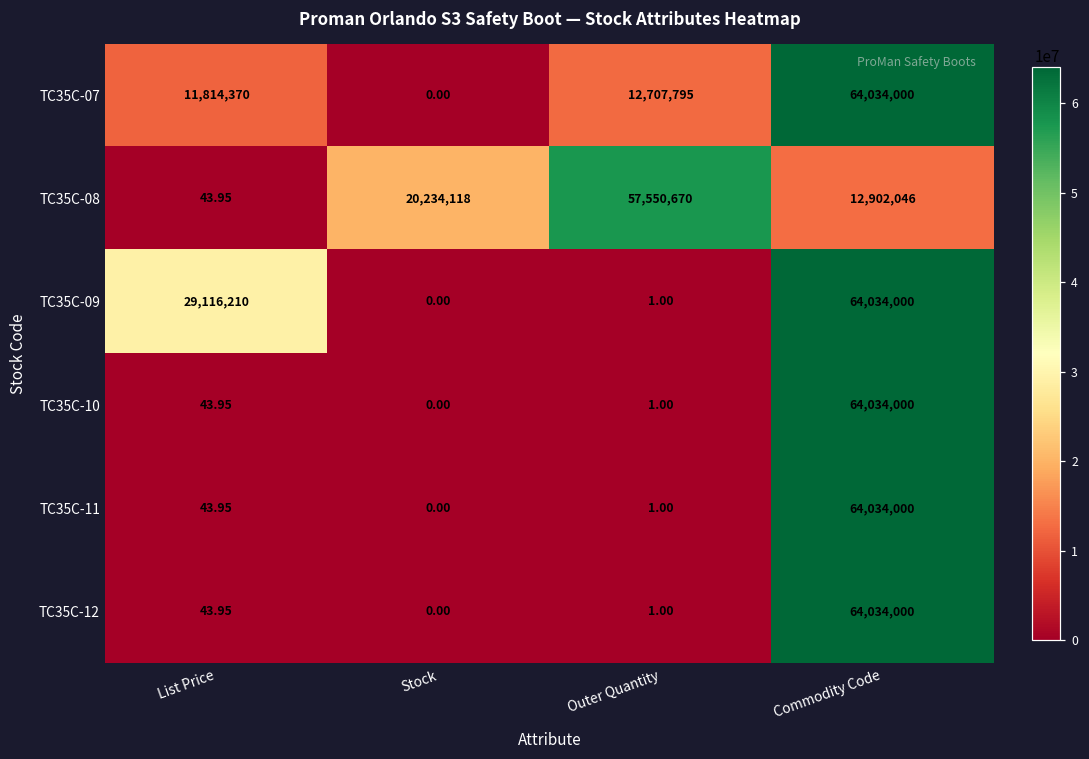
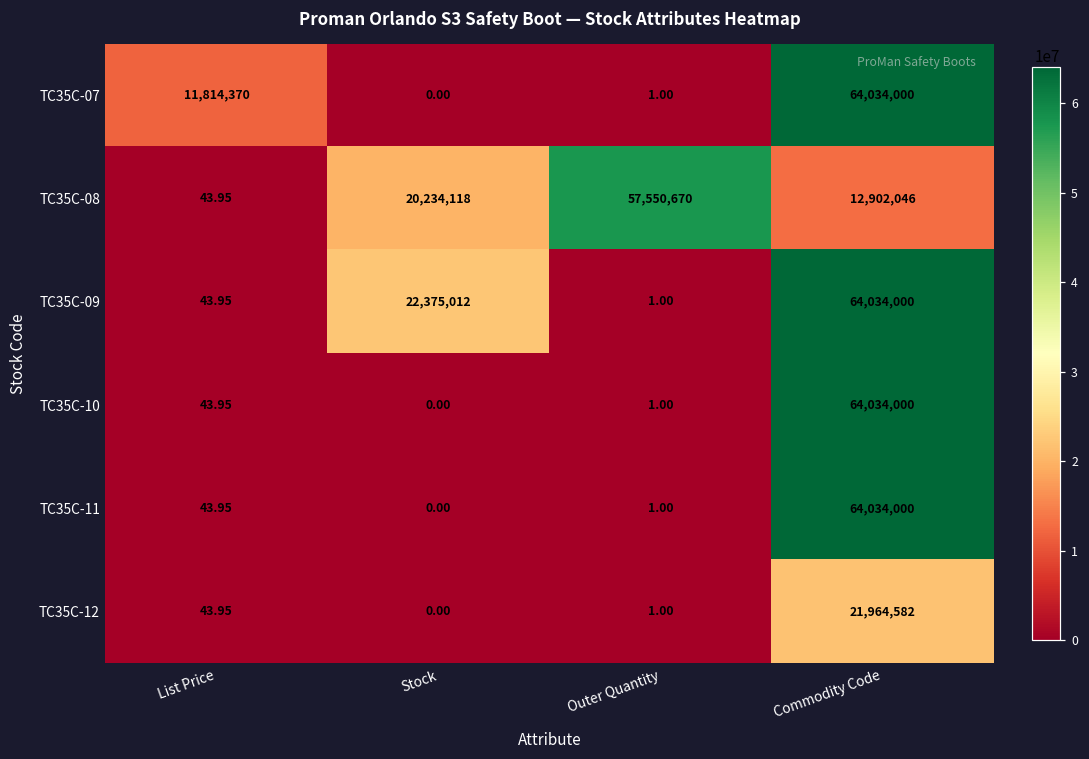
TC35C-07, Outer Quantity: 12,707,795 -> 1.00
TC35C-09, List Price: 29,116,210 -> 43.95
TC35C-09, Stock: 0.00 -> 22,375,012
TC35C-12, Commodity Code: 64,034,000 -> 21,964,582
